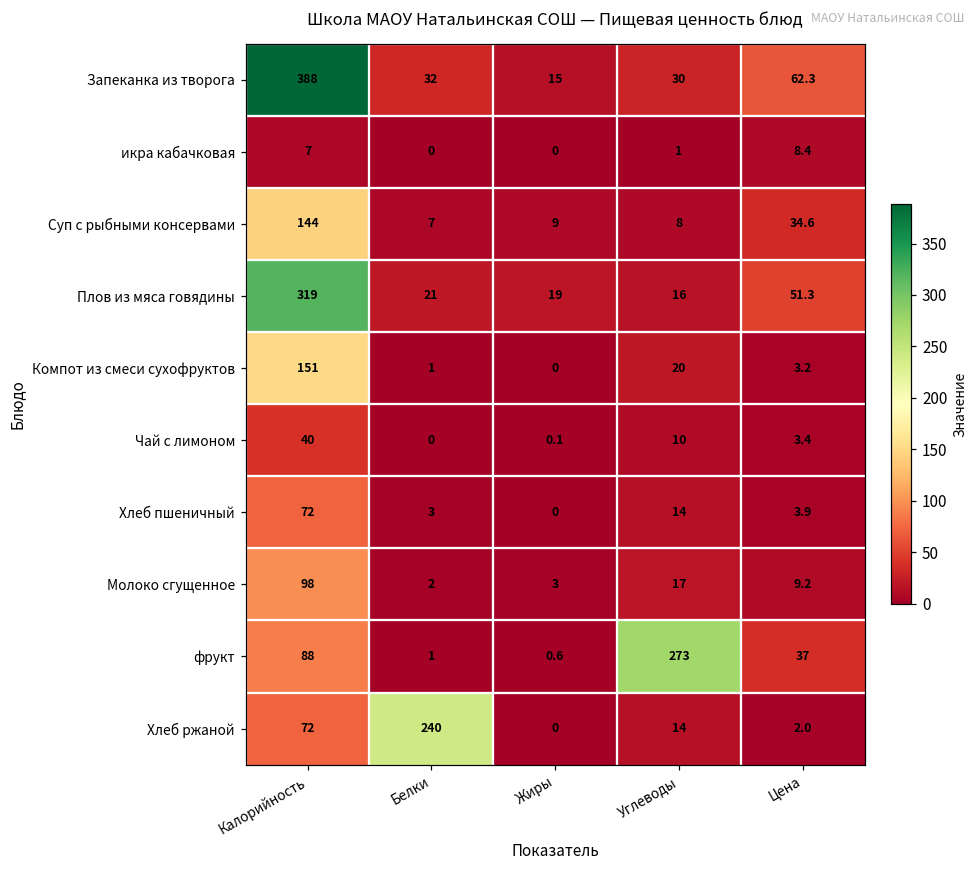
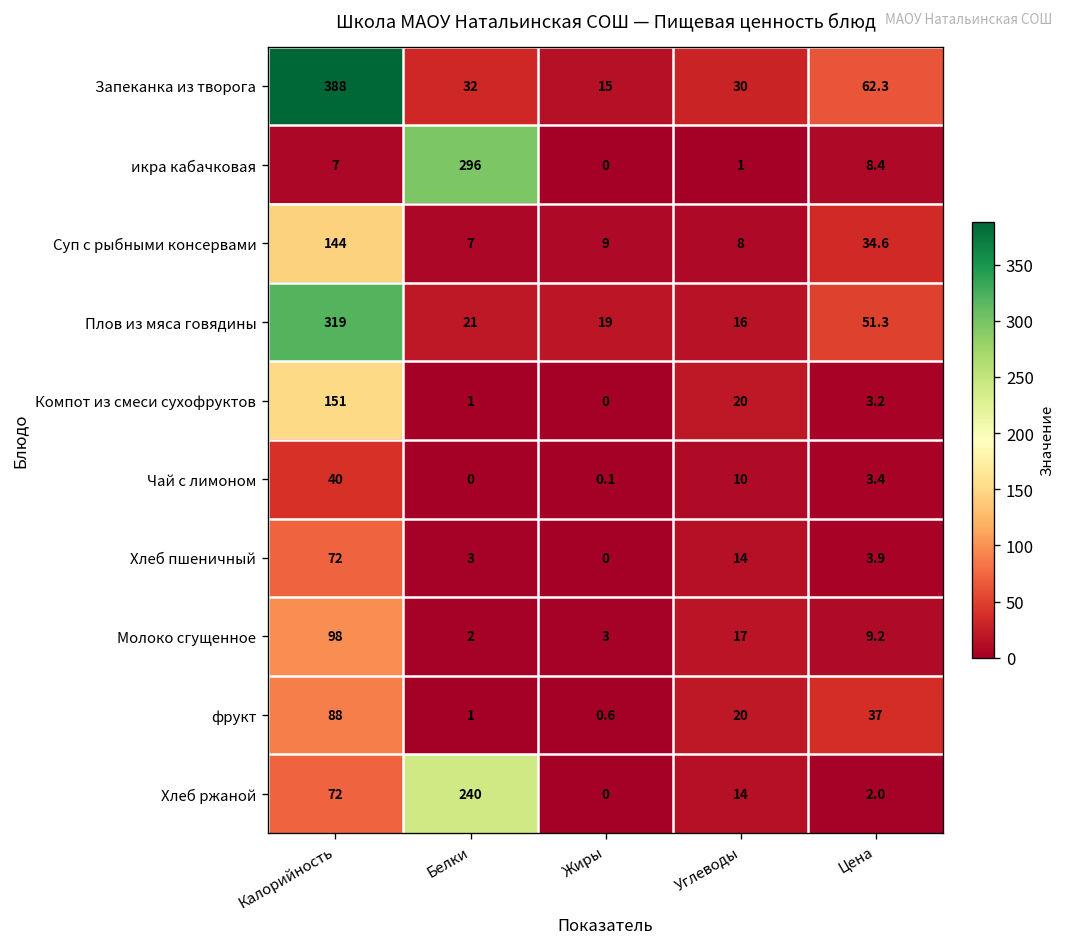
икра кабачковая, Белки: 0 -> 296
фрукт, Углеводы: 273 -> 20
